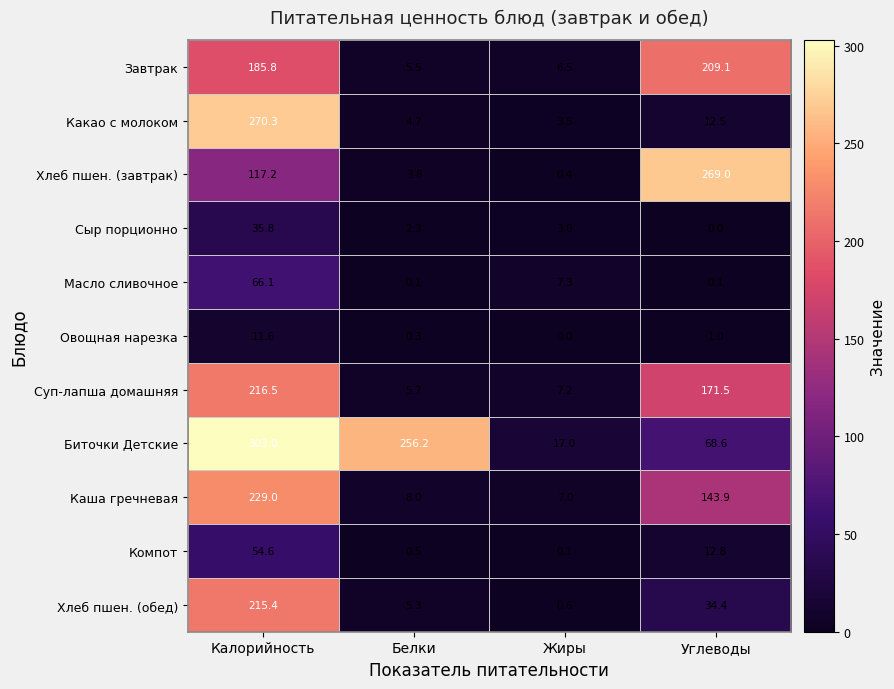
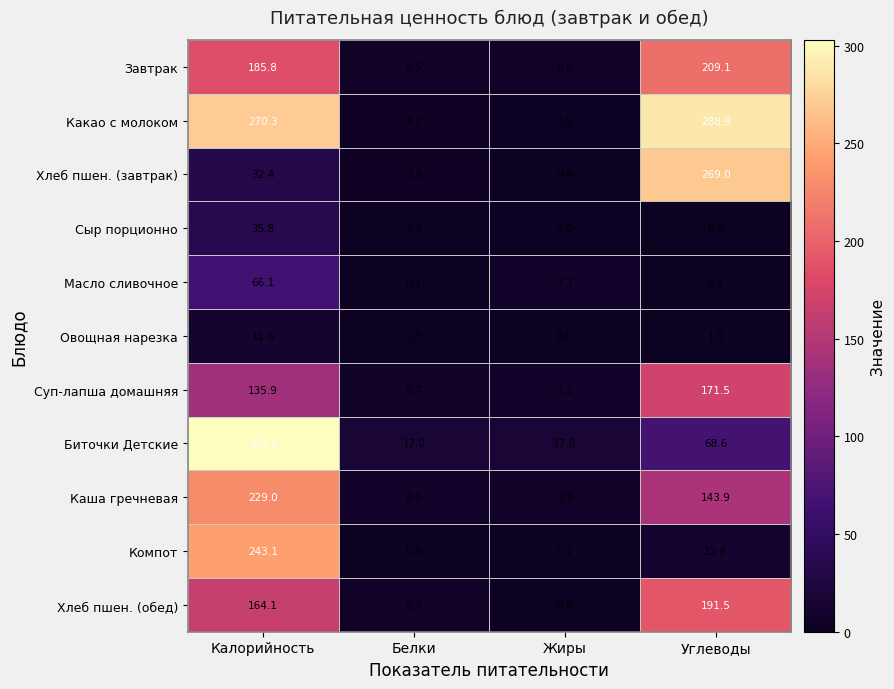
Какао с молоком, Углеводы: 12.5 -> 288.9
Хлеб пшен. (завтрак), Калорийность: 117.2 -> 32.4
Суп-лапша домашняя, Калорийность: 216.5 -> 135.9
Биточки Детские, Белки: 256.2 -> 17.0
Компот, Калорийность: 54.6 -> 243.1
Хлеб пшен. (обед), Калорийность: 215.4 -> 164.1
Хлеб пшен. (обед), Углеводы: 34.4 -> 191.5
